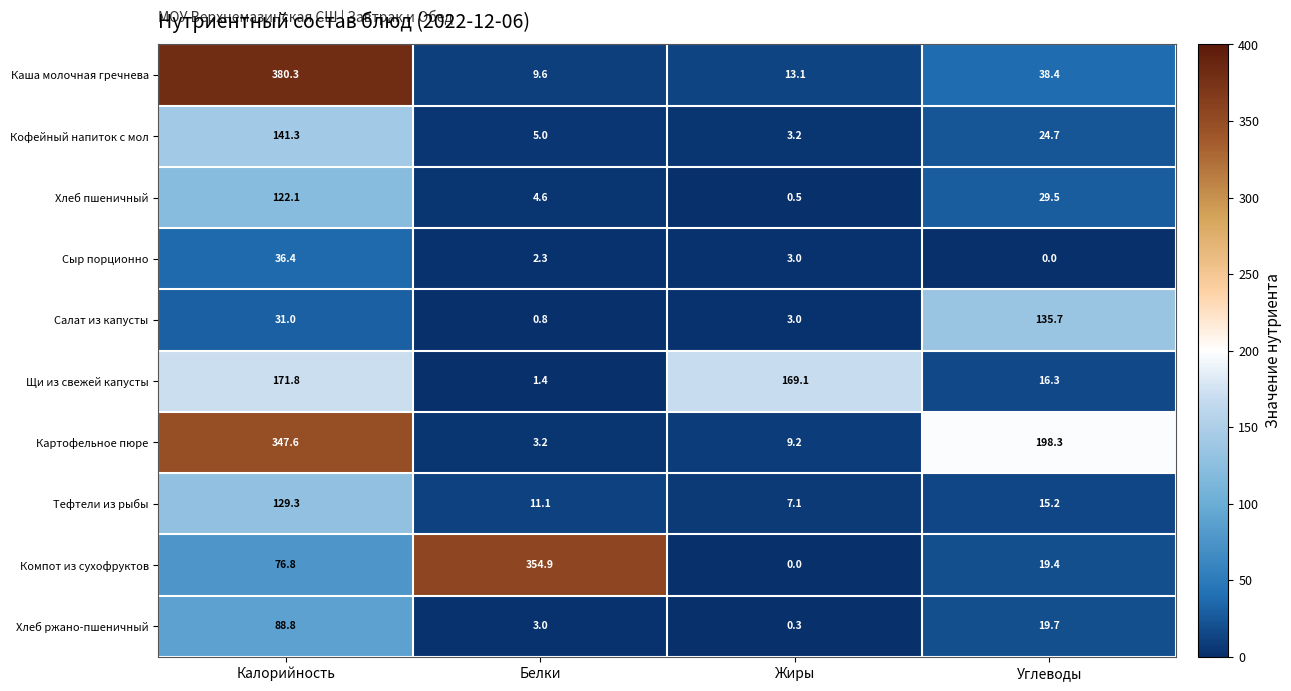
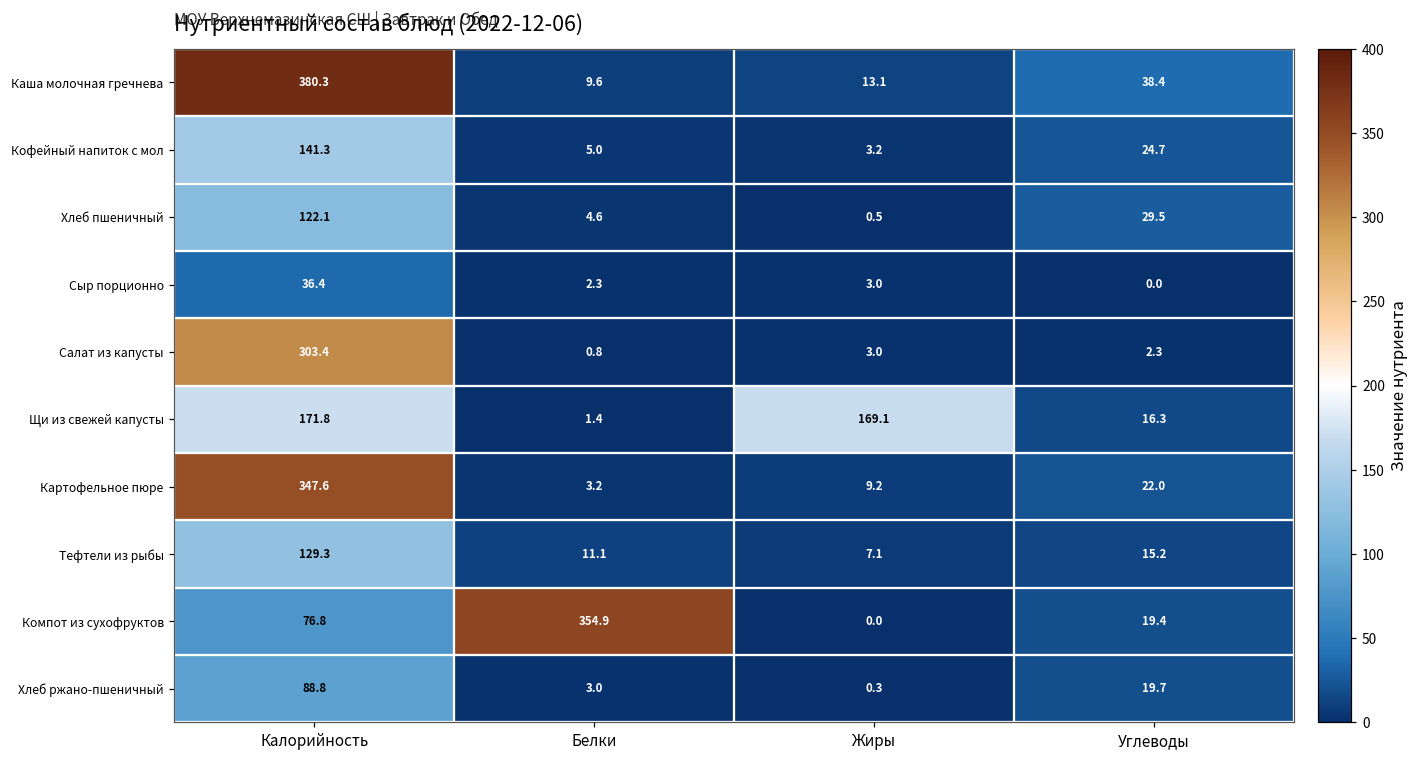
Салат из капусты, Калорийность: 31.0 -> 303.4
Салат из капусты, Углеводы: 135.7 -> 2.3
Картофельное пюре, Углеводы: 198.3 -> 22.0
